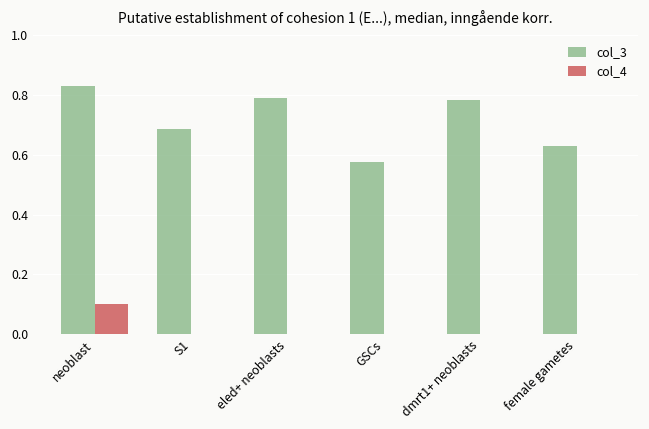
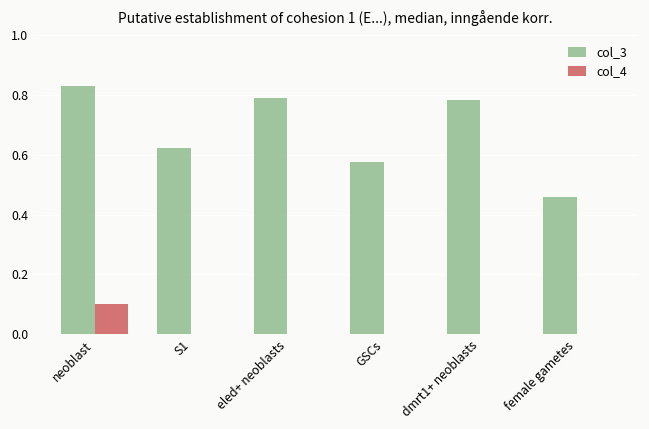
col_3, S1: 0.69 -> 0.62
col_3, female gametes: 0.63 -> 0.46
